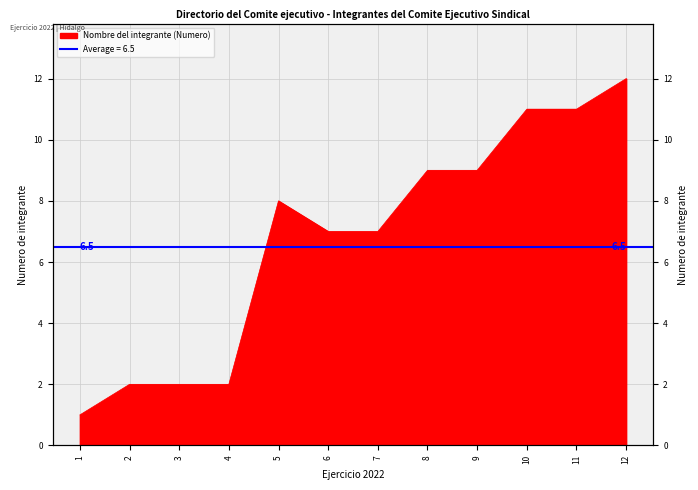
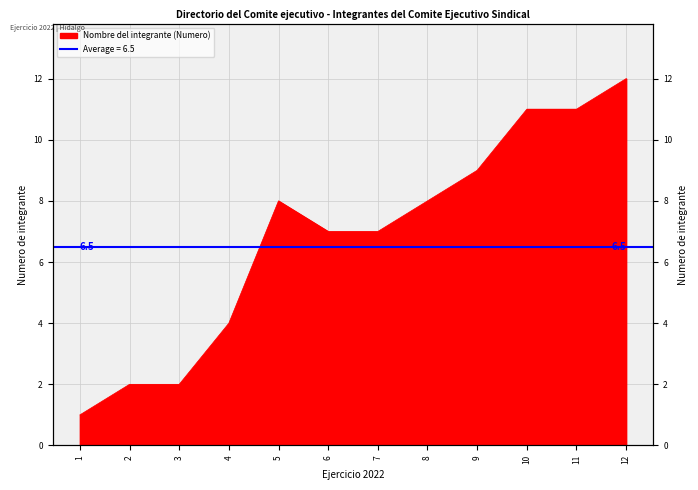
4: 2 -> 4
8: 9 -> 8
